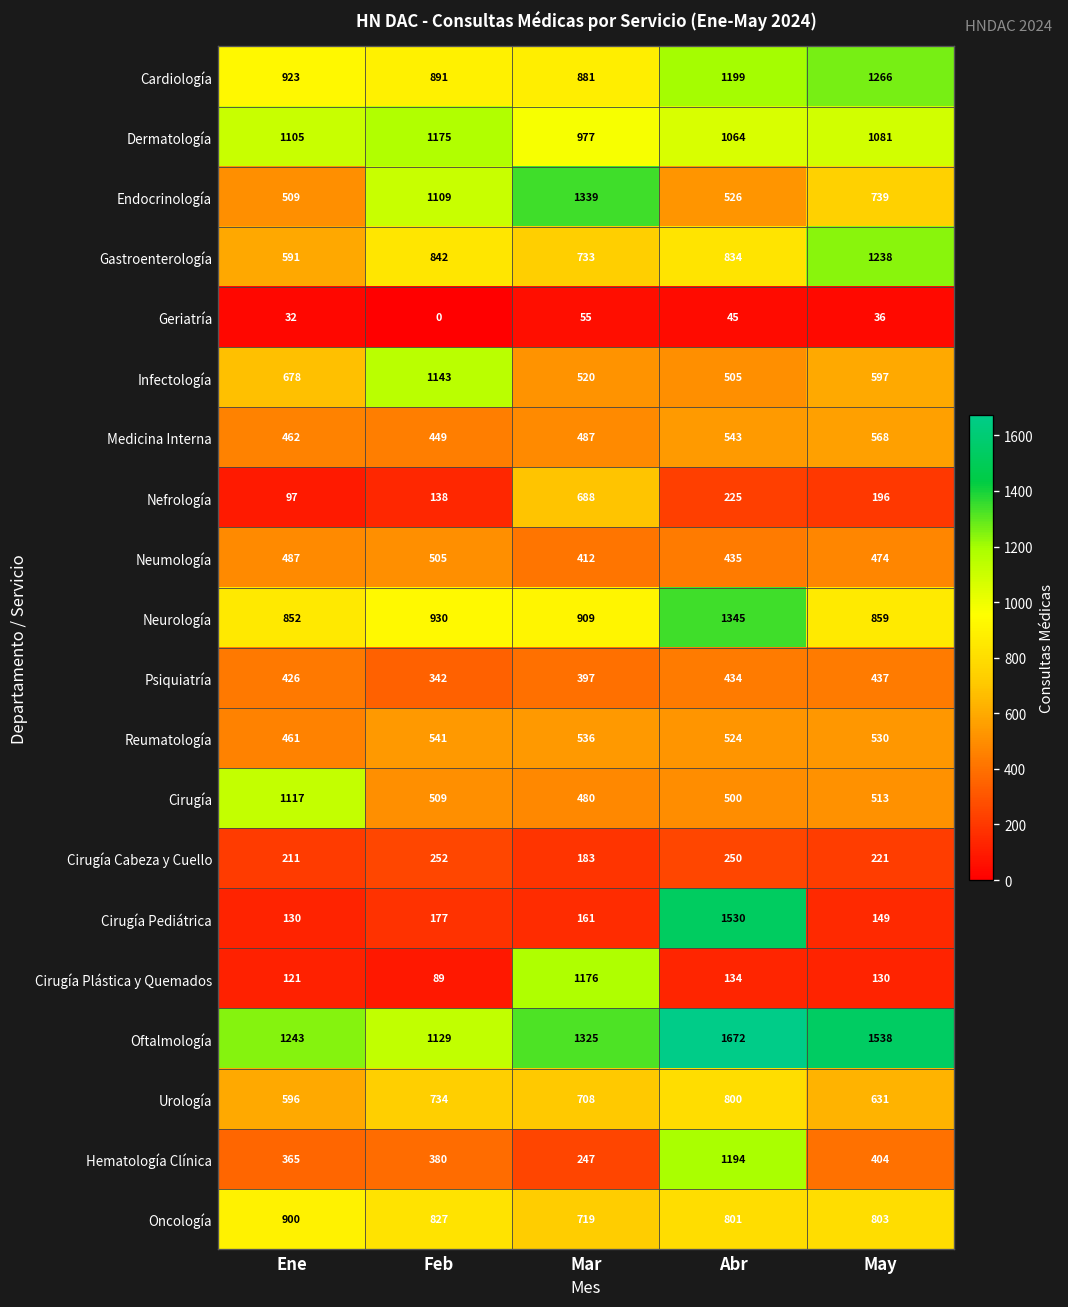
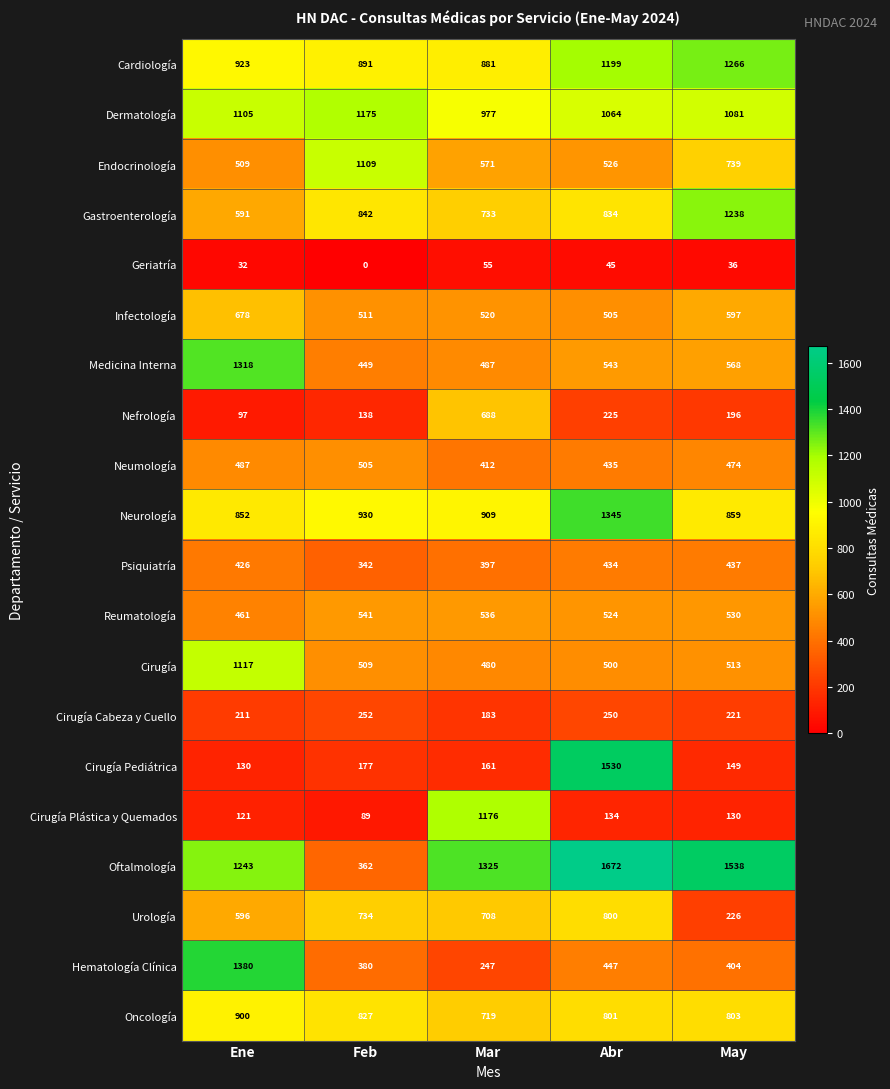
Endocrinología, Mar: 1339 -> 571
Infectología, Feb: 1143 -> 511
Medicina Interna, Ene: 462 -> 1318
Oftalmología, Feb: 1129 -> 362
Urología, May: 631 -> 226
Hematología Clínica, Ene: 365 -> 1380
Hematología Clínica, Abr: 1194 -> 447
